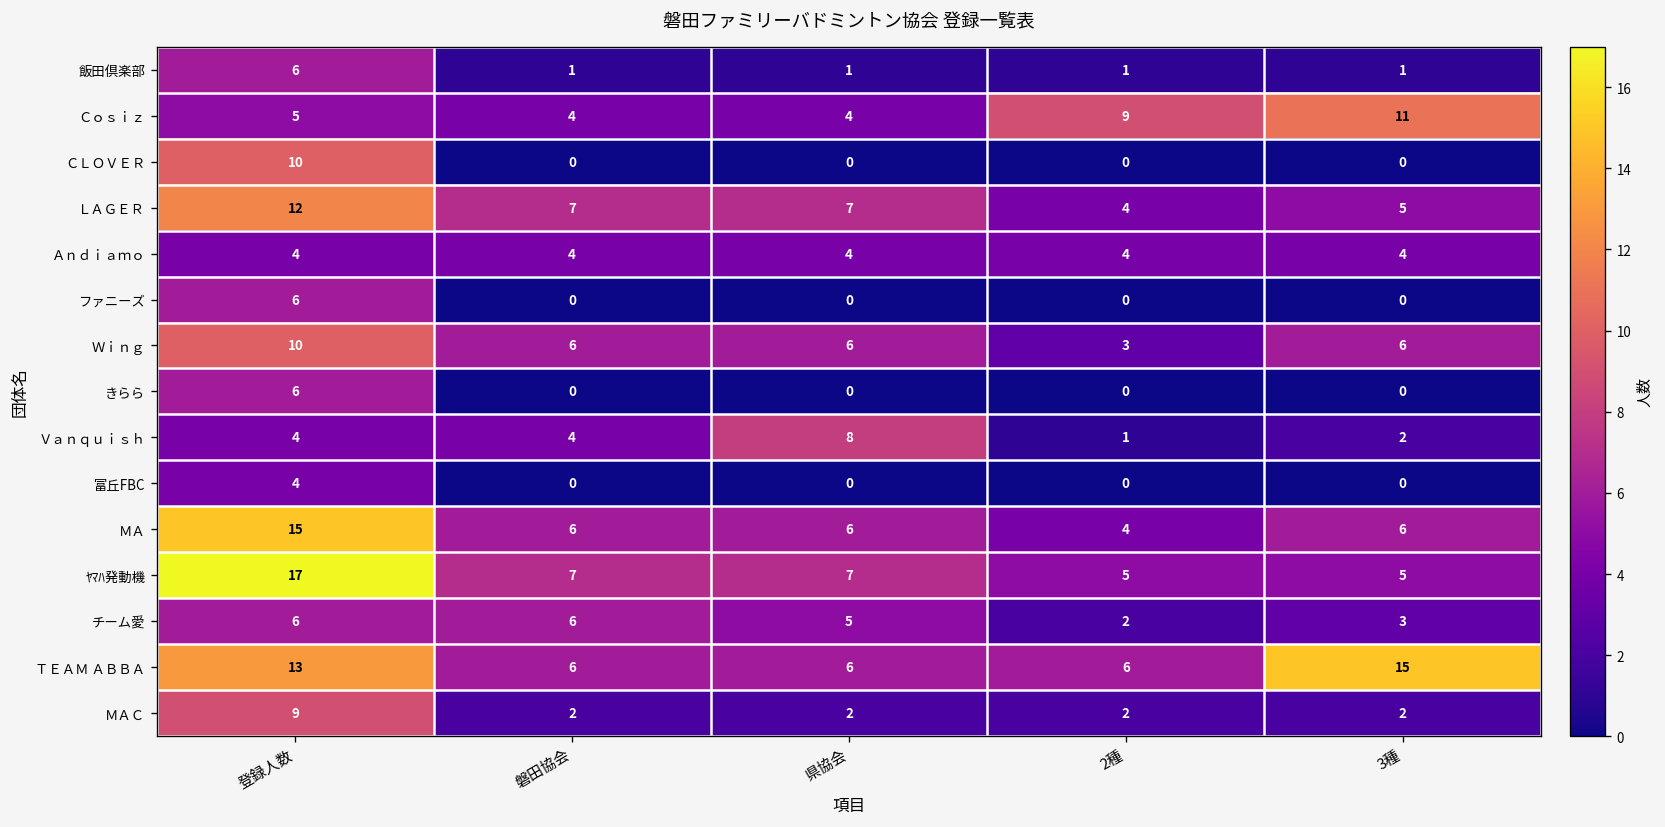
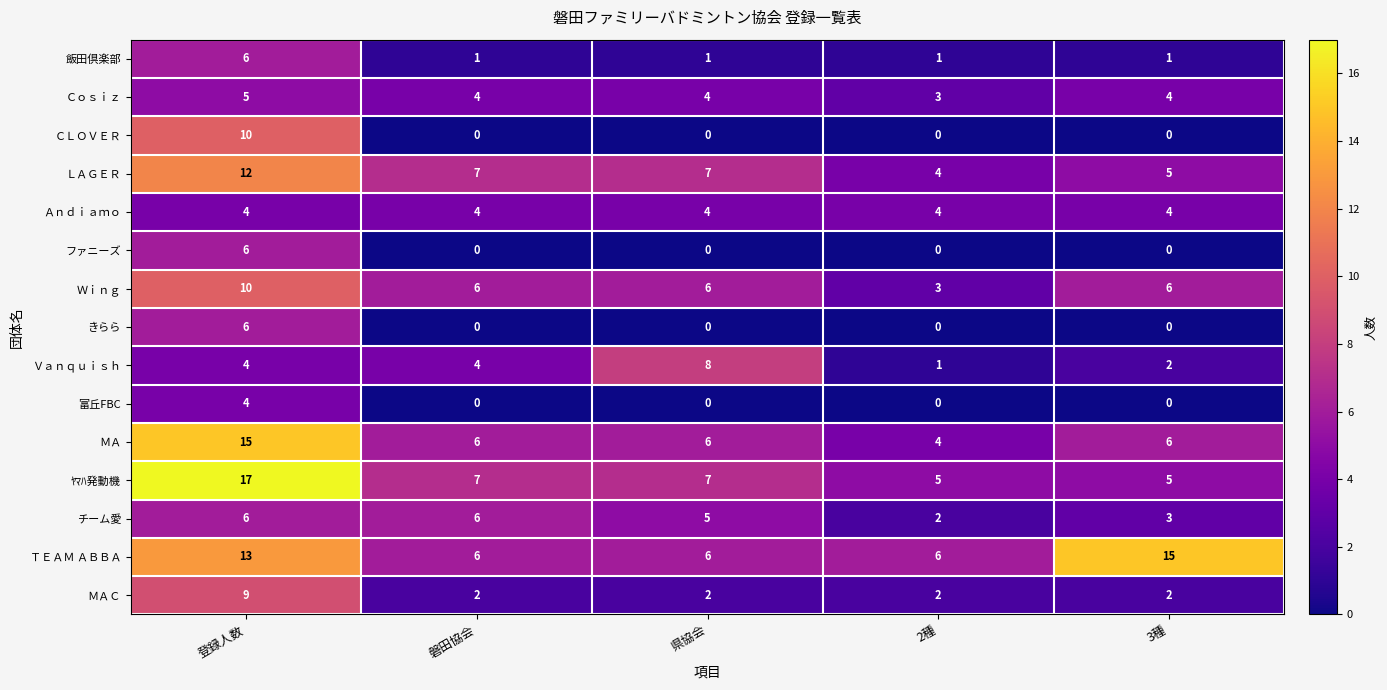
Ｃｏｓｉｚ, 2種: 9 -> 3
Ｃｏｓｉｚ, 3種: 11 -> 4
